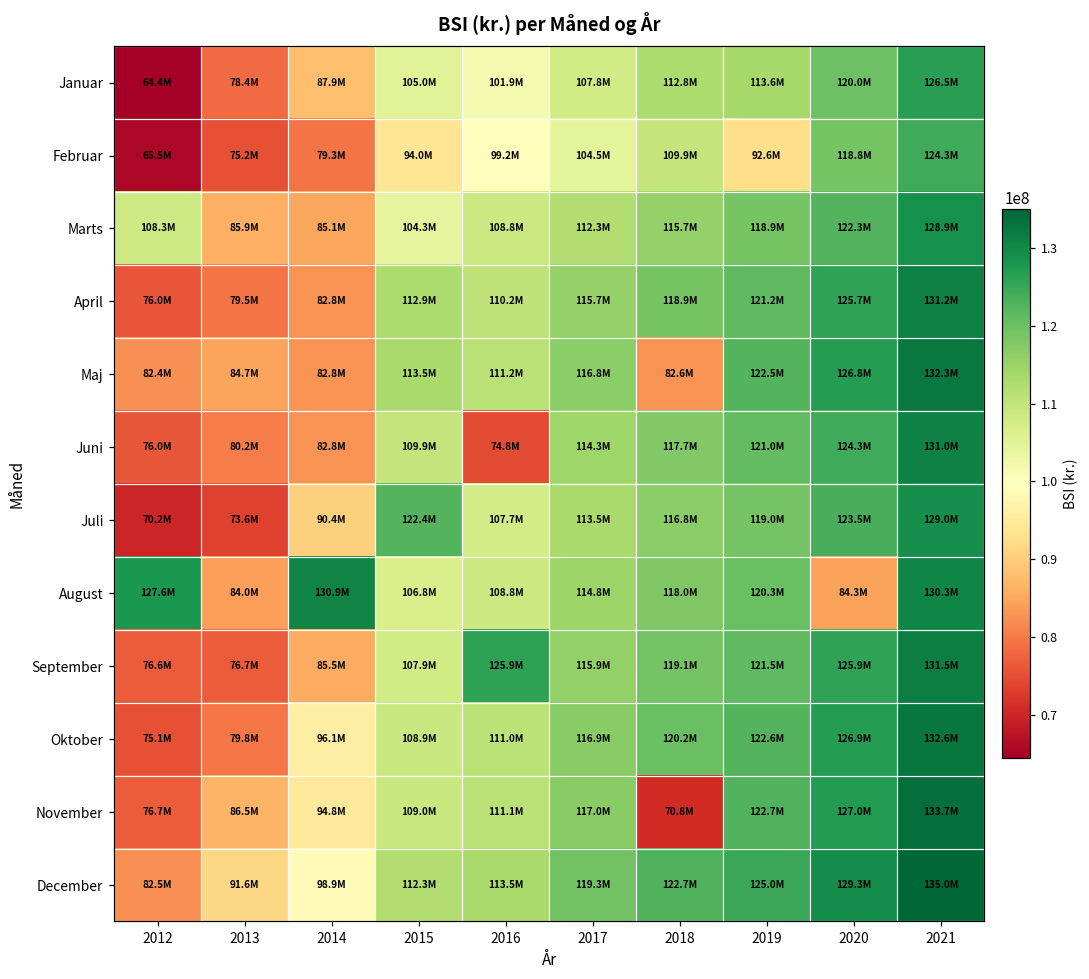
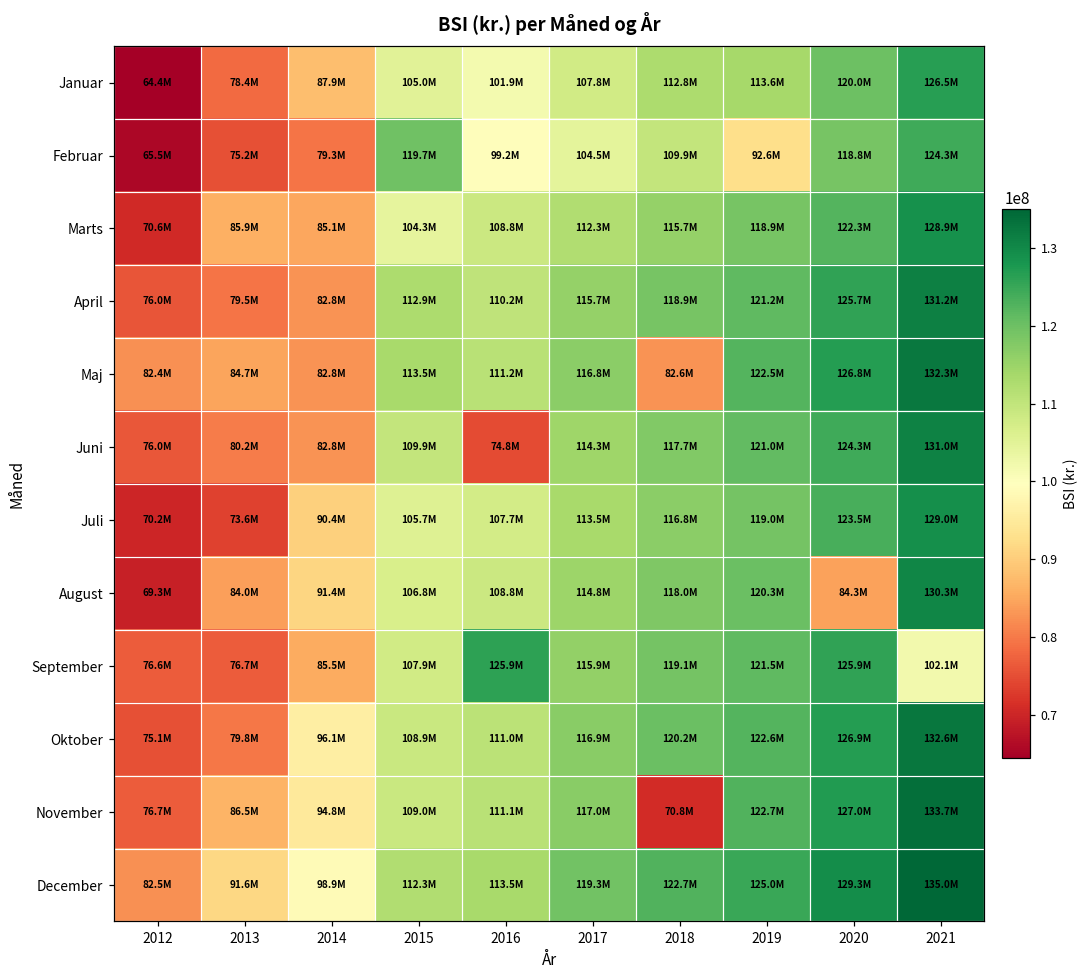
Februar, 2015: 94.0M -> 119.7M
Marts, 2012: 108.3M -> 70.6M
Juli, 2015: 122.4M -> 105.7M
August, 2012: 127.6M -> 69.3M
August, 2014: 130.9M -> 91.4M
September, 2021: 131.5M -> 102.1M
